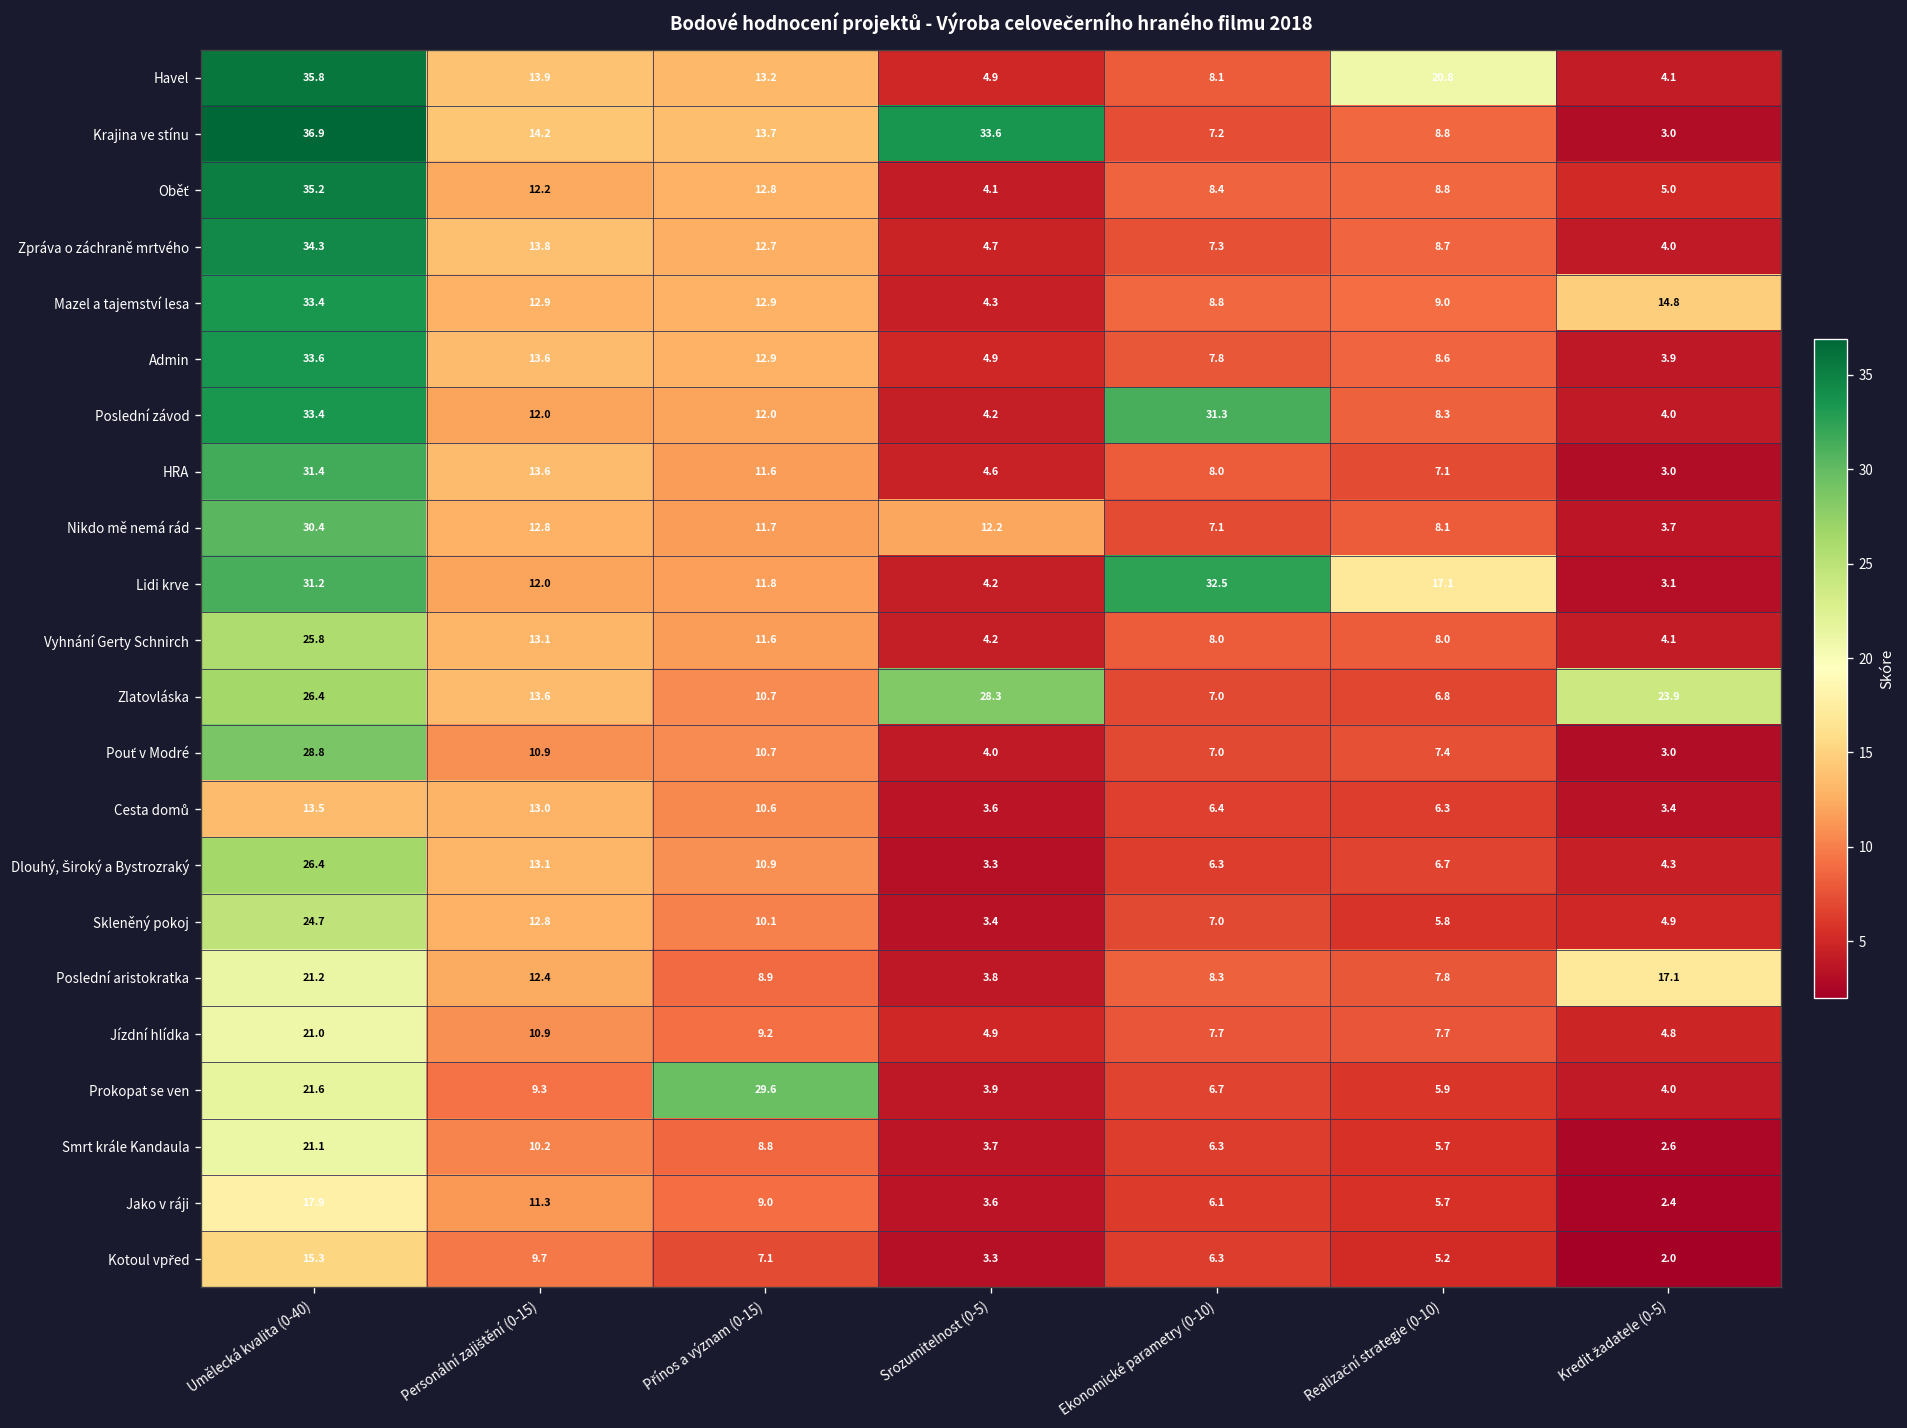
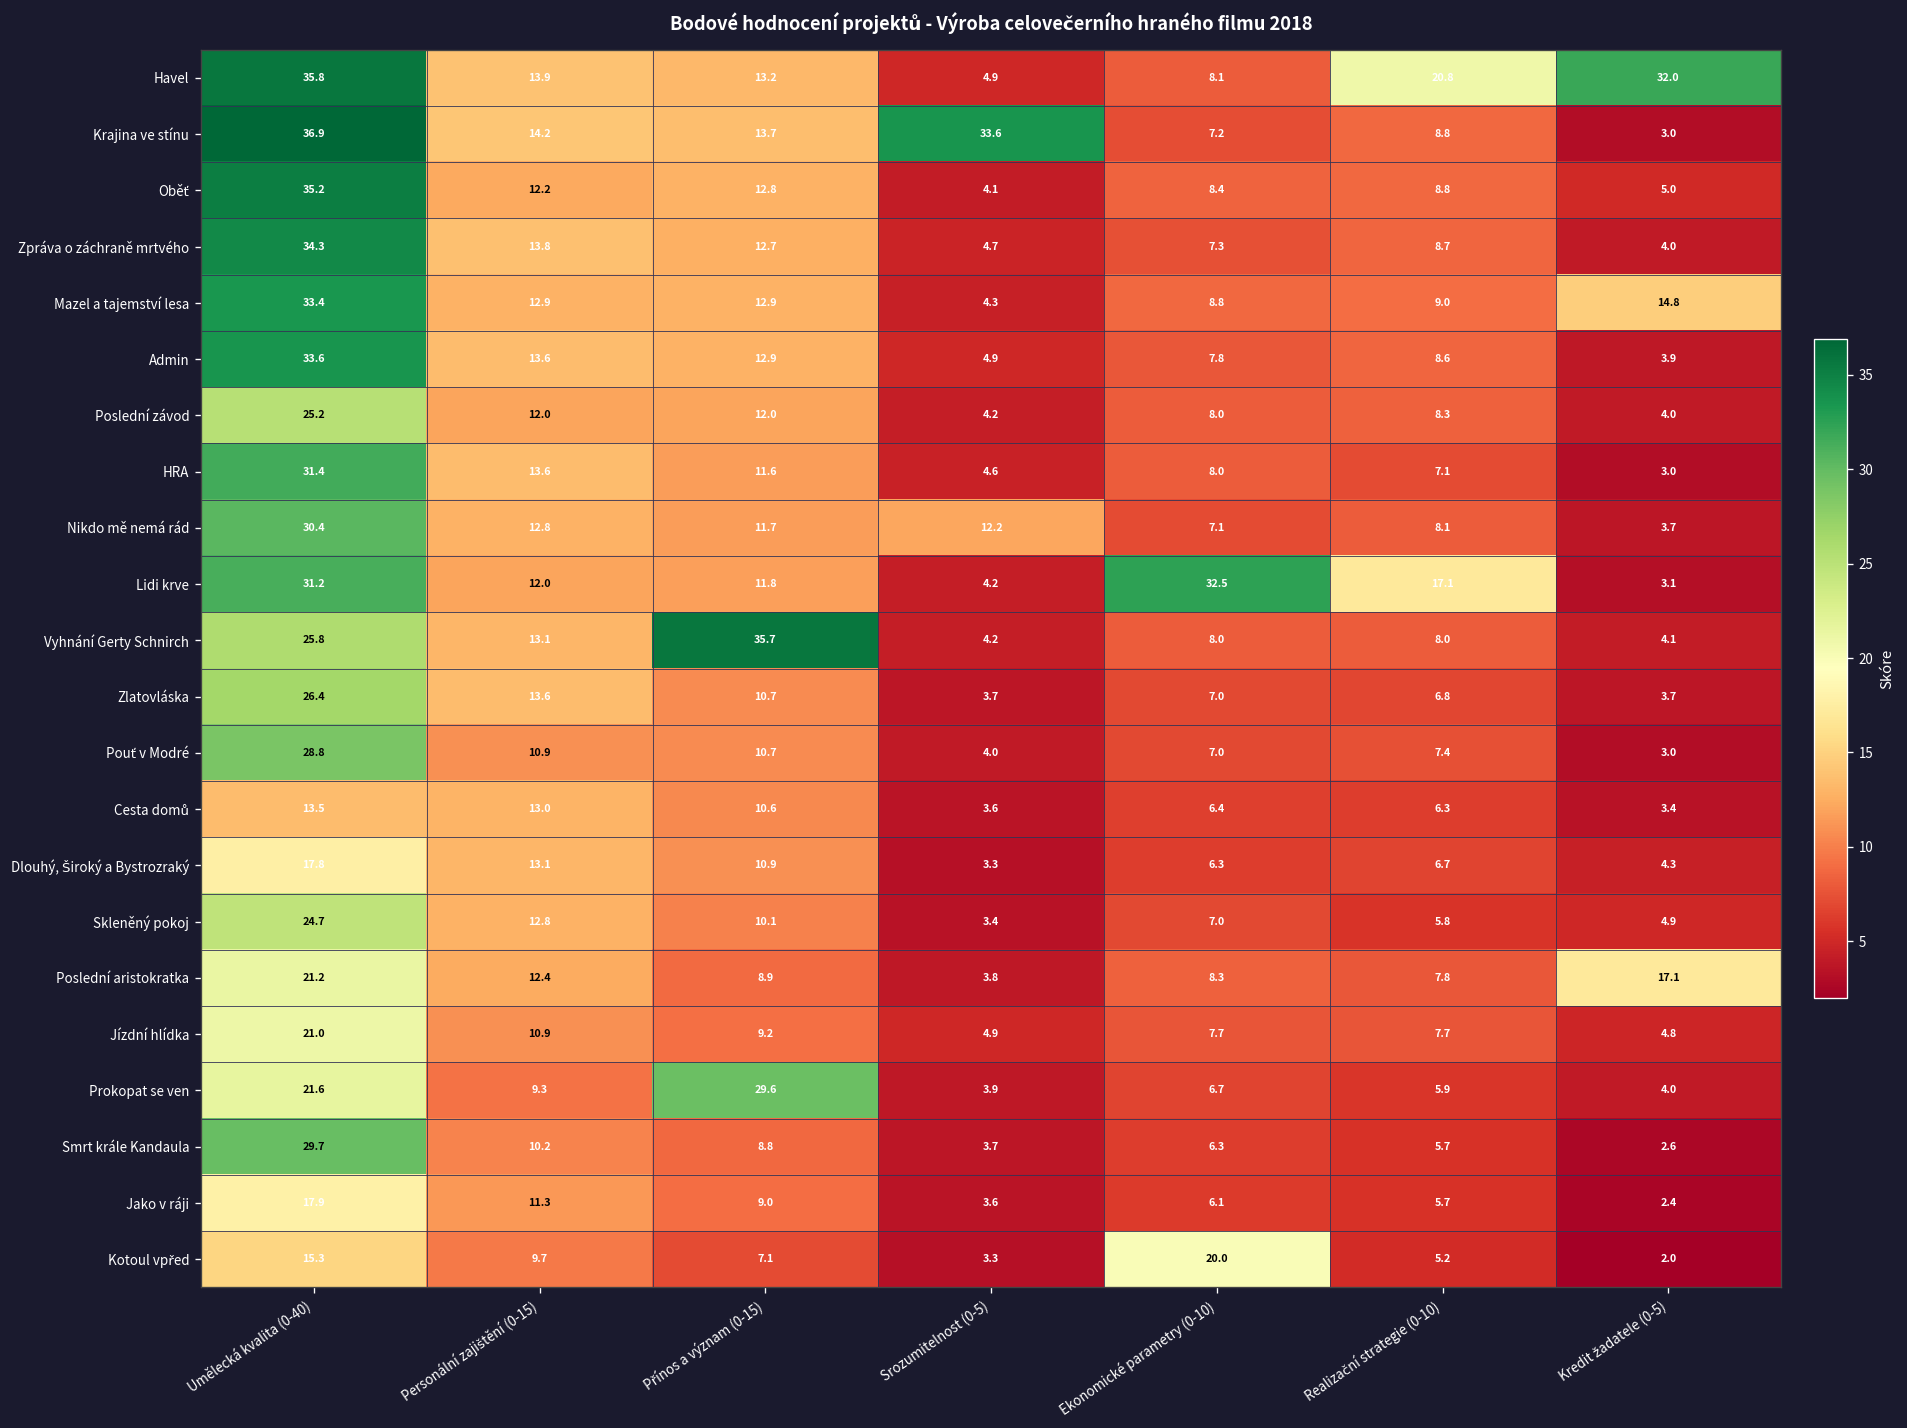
Havel, Kredit žadatele (0-5): 4.1 -> 32.0
Poslední závod, Umělecká kvalita (0-40): 33.4 -> 25.2
Poslední závod, Ekonomické parametry (0-10): 31.3 -> 8.0
Vyhnání Gerty Schnirch, Přínos a význam (0-15): 11.6 -> 35.7
Zlatovláska, Srozumitelnost (0-5): 28.3 -> 3.7
Zlatovláska, Kredit žadatele (0-5): 23.9 -> 3.7
Dlouhý, Široký a Bystrozraký, Umělecká kvalita (0-40): 26.4 -> 17.8
Smrt krále Kandaula, Umělecká kvalita (0-40): 21.1 -> 29.7
Kotoul vpřed, Ekonomické parametry (0-10): 6.3 -> 20.0
